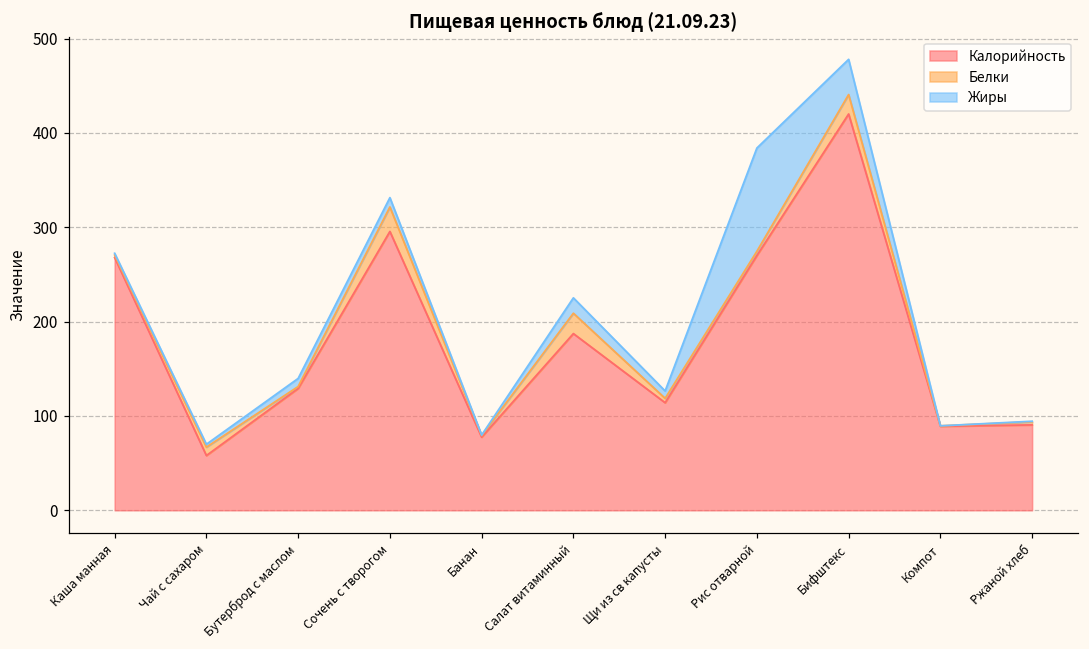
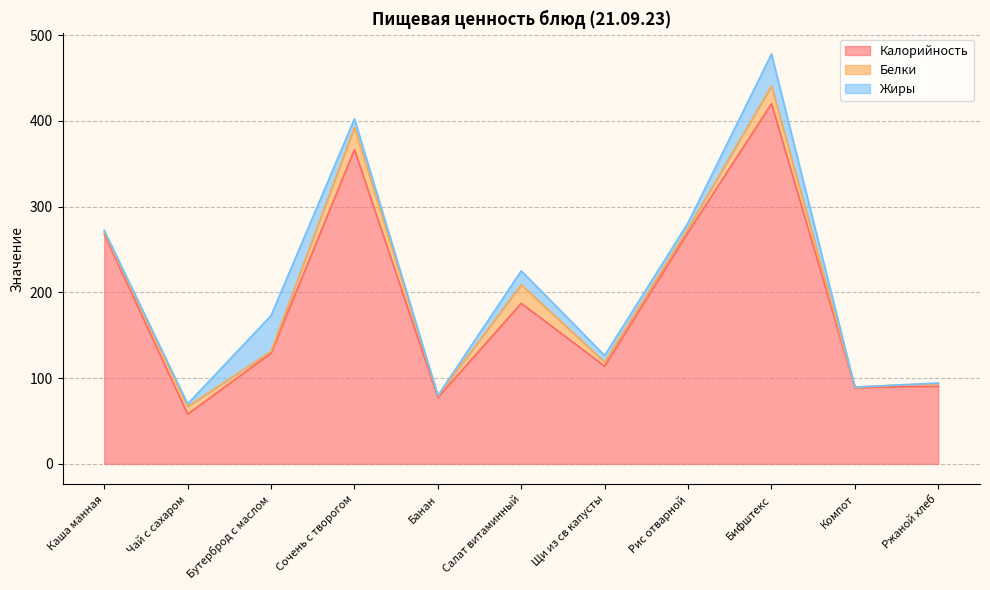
Жиры, Бутерброд с маслом: 10 -> 40
Калорийность, Сочень с творогом: 300 -> 370
Жиры, Рис отварной: 110 -> 10
